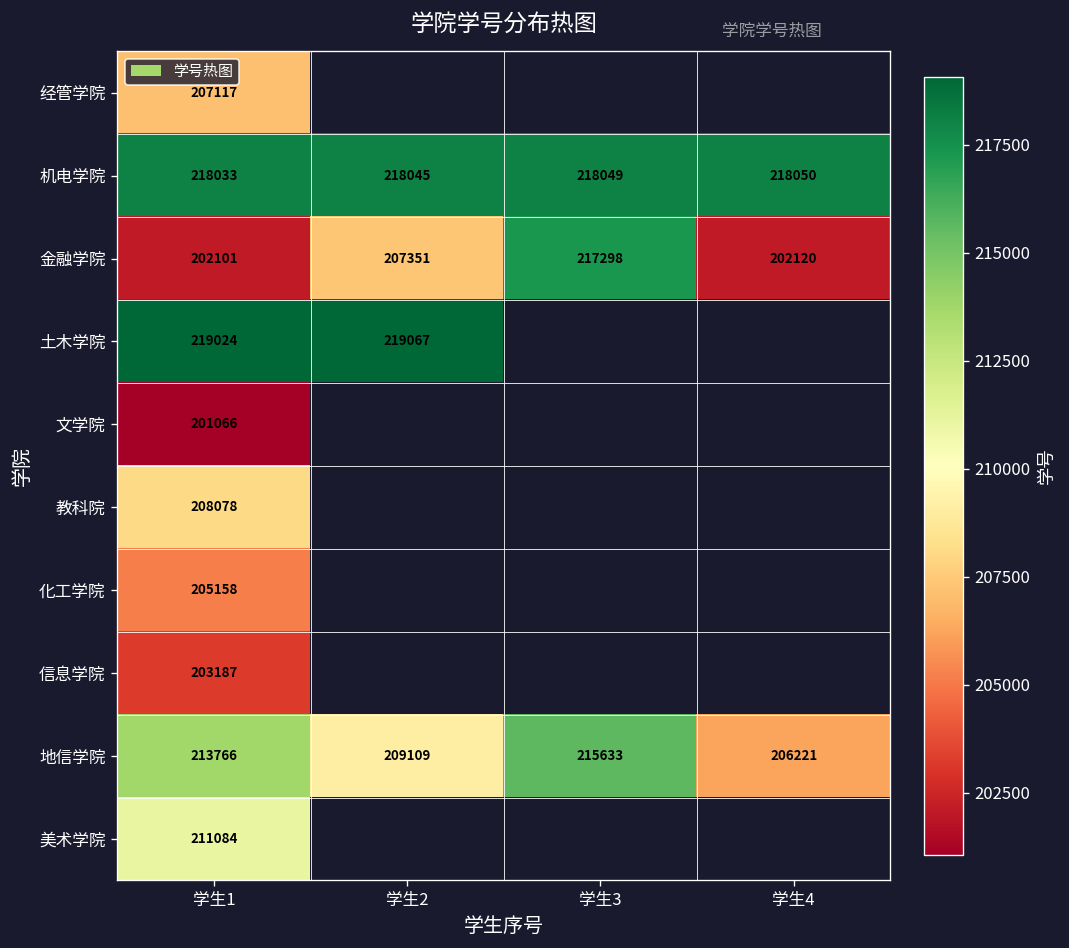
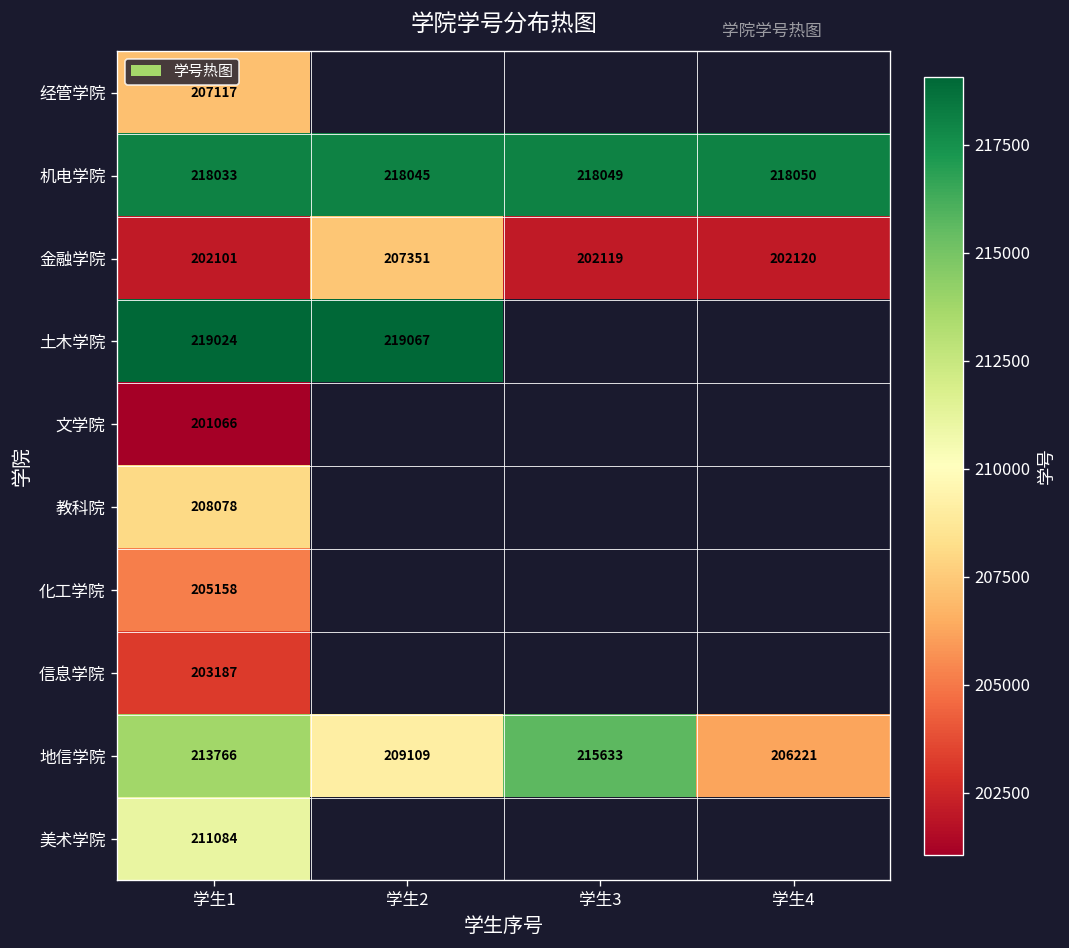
金融学院, 学生3: 217298 -> 202119
